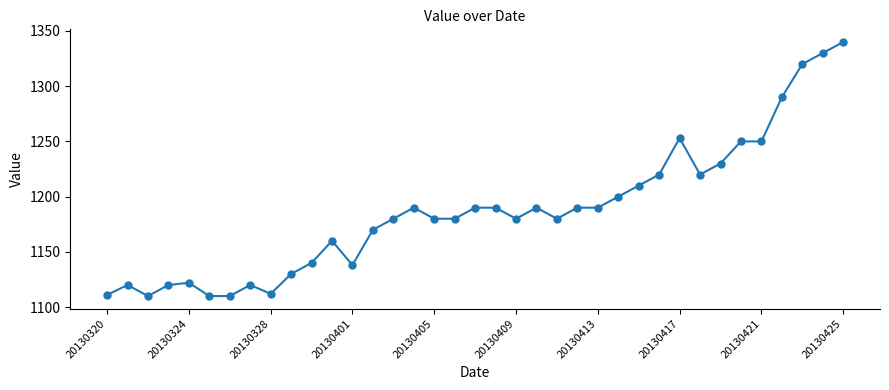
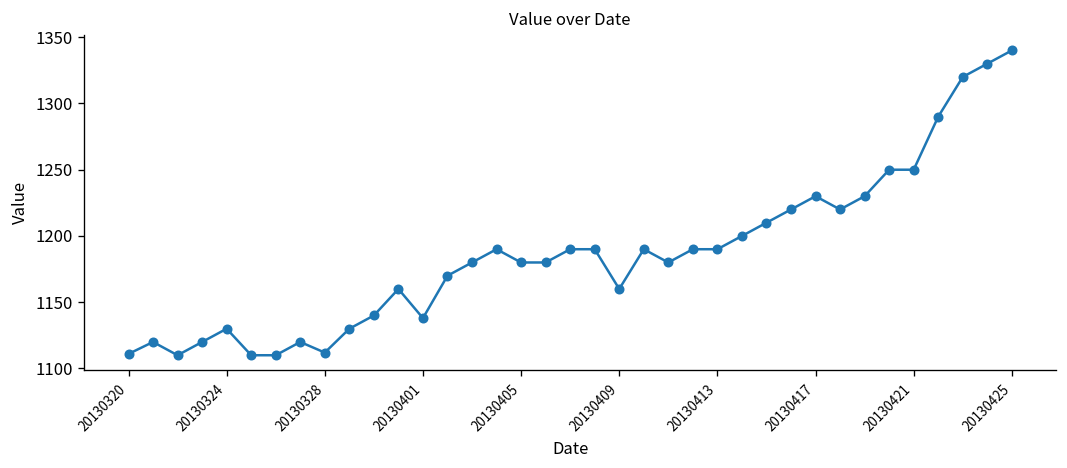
20130324: 1122 -> 1130
20130409: 1180 -> 1160
20130417: 1253 -> 1230
